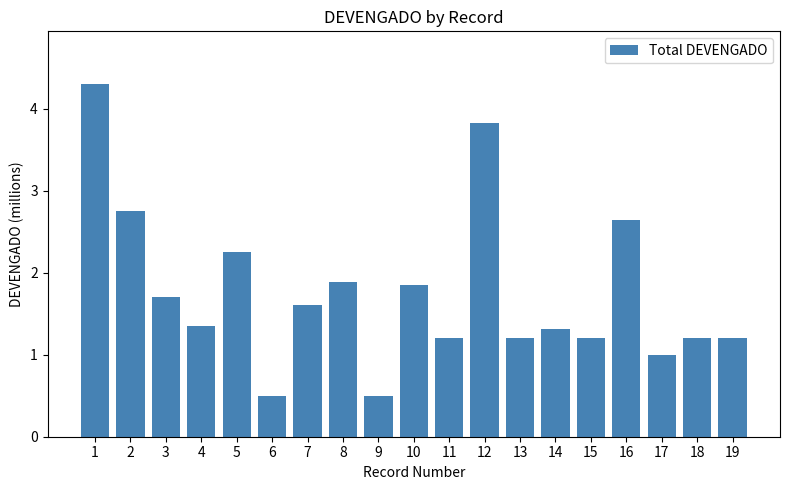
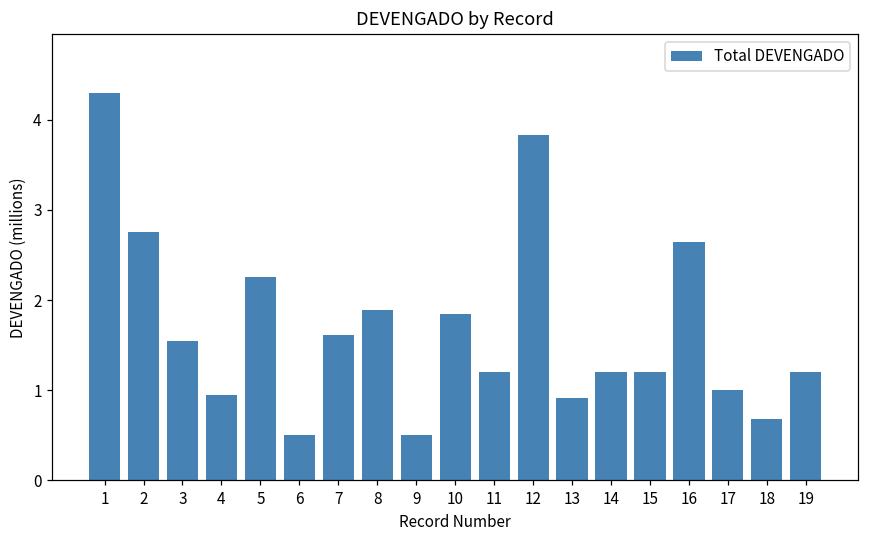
3: 1.7 -> 1.5
4: 1.4 -> 0.9
13: 1.2 -> 0.9
14: 1.3 -> 1.2
18: 1.2 -> 0.7
